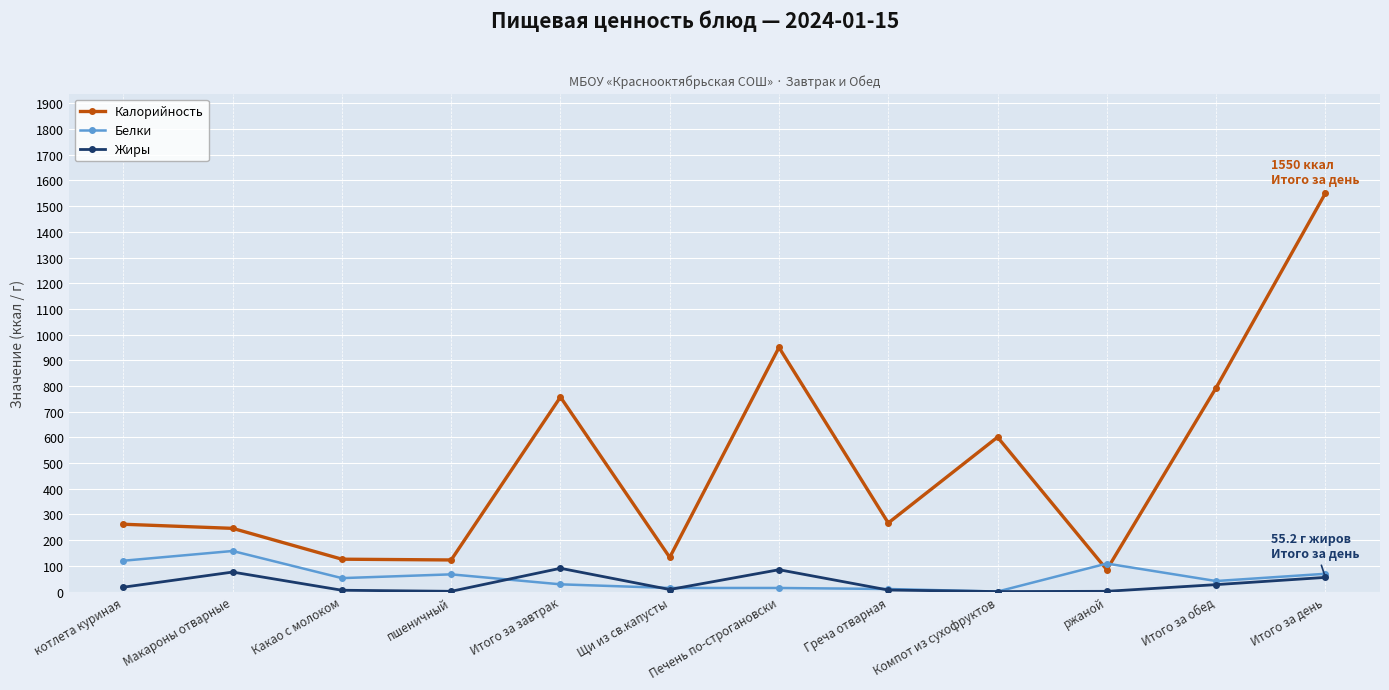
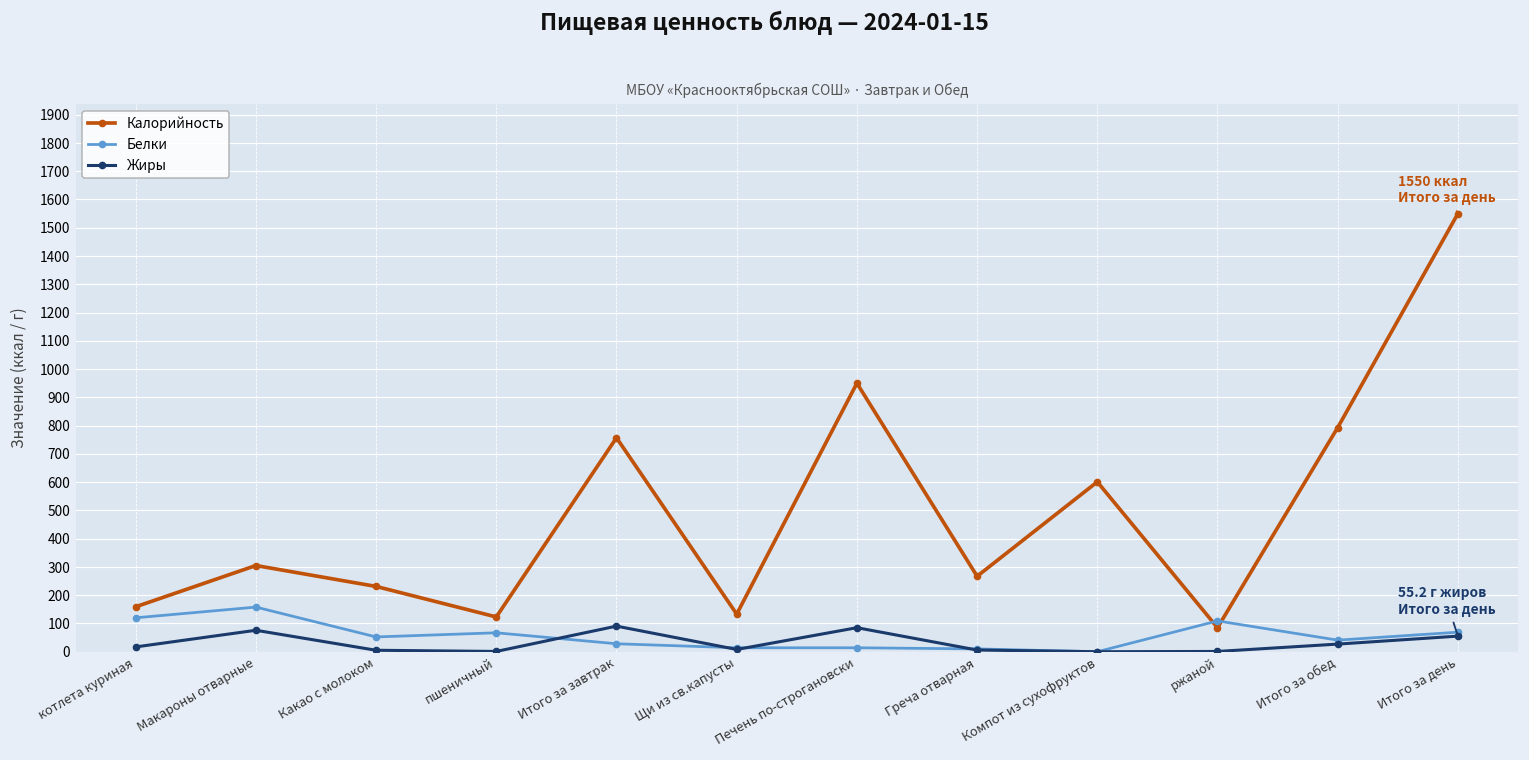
Калорийность, котлета куриная: 260 -> 160
Калорийность, Макароны отварные: 250 -> 310
Калорийность, Какао с молоком: 130 -> 230
